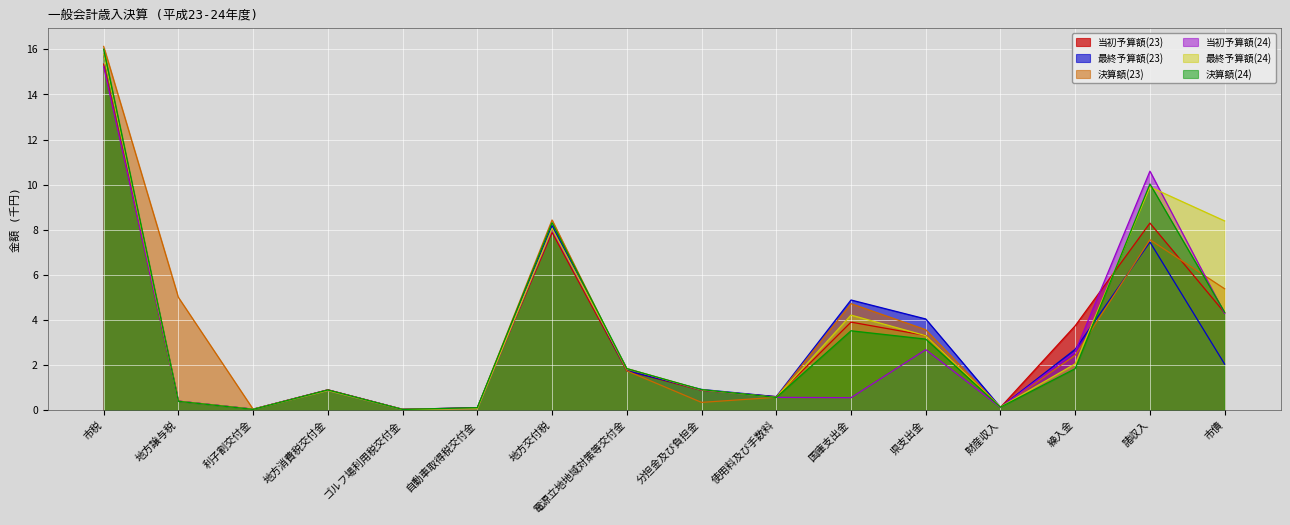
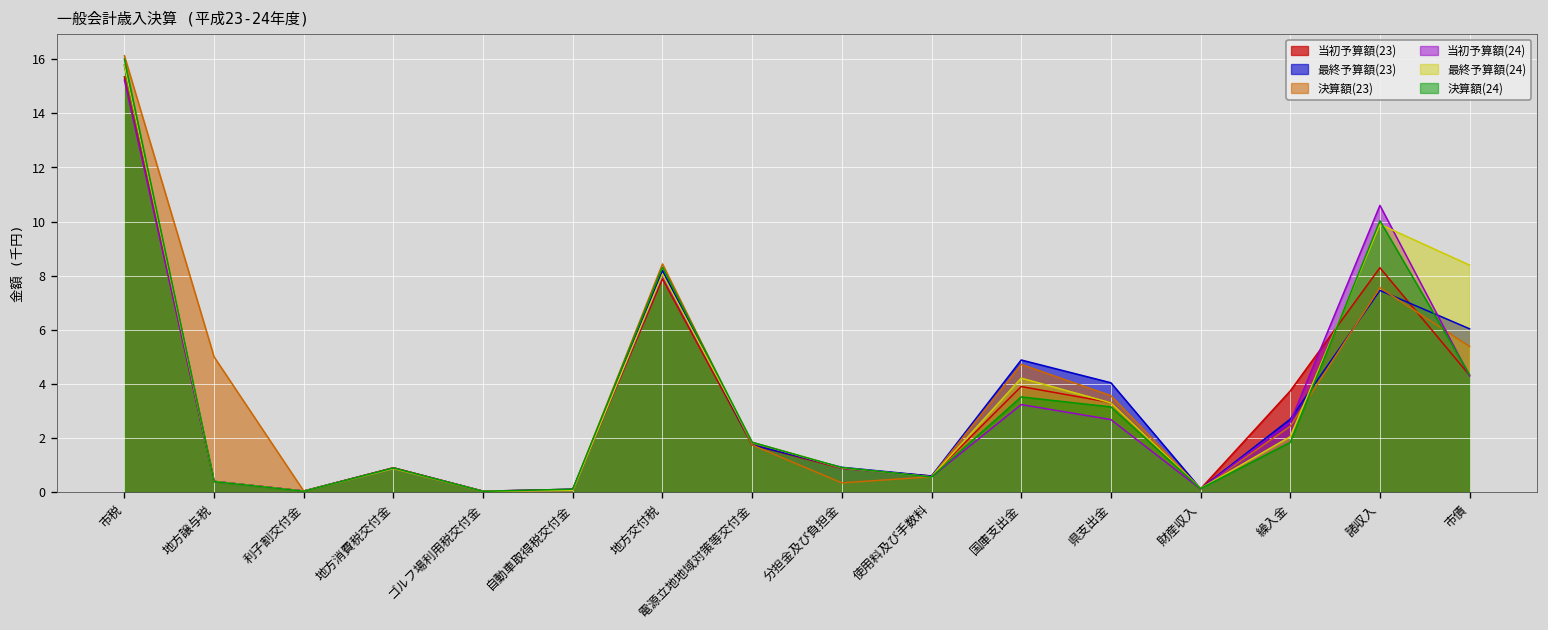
当初予算額(24), 国庫支出金: 0.5 -> 3.2
最終予算額(23), 市債: 2.0 -> 6.0
